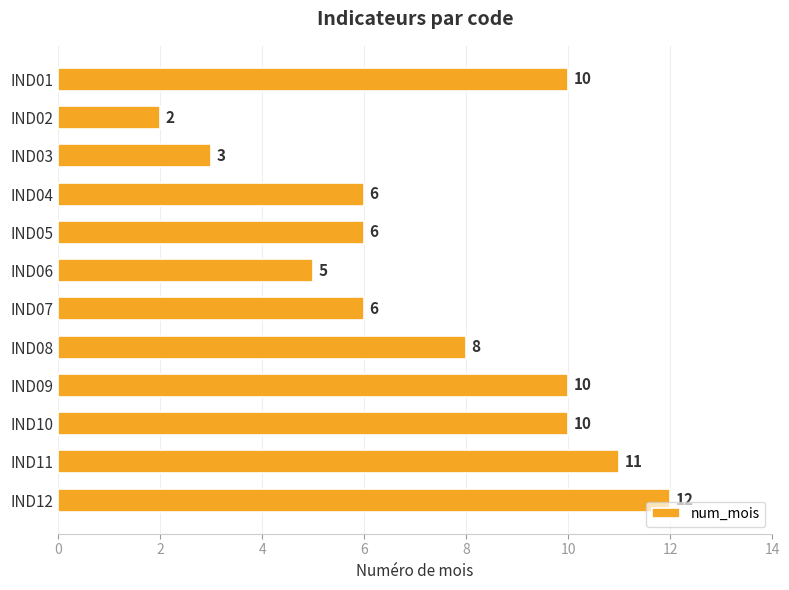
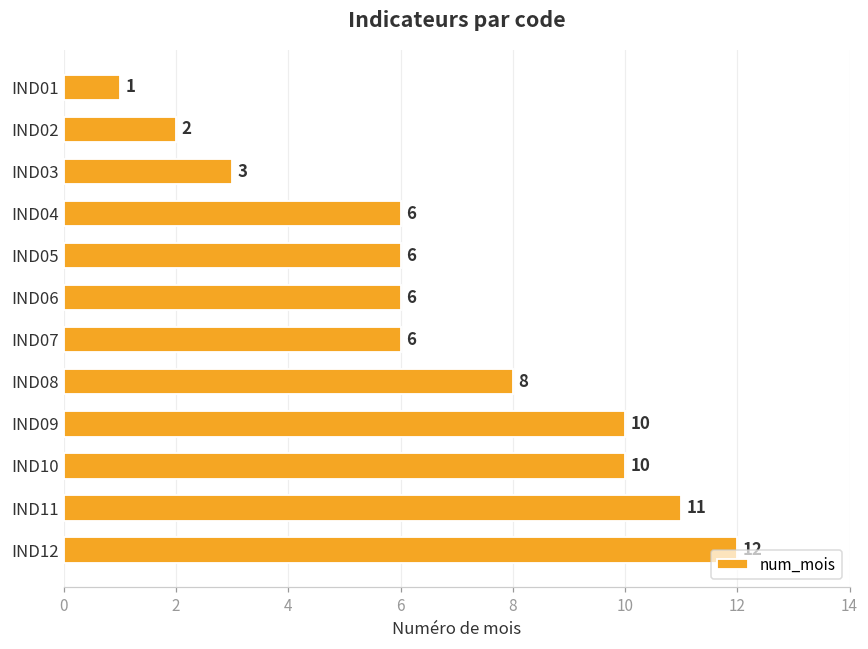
IND01: 10 -> 1
IND06: 5 -> 6
